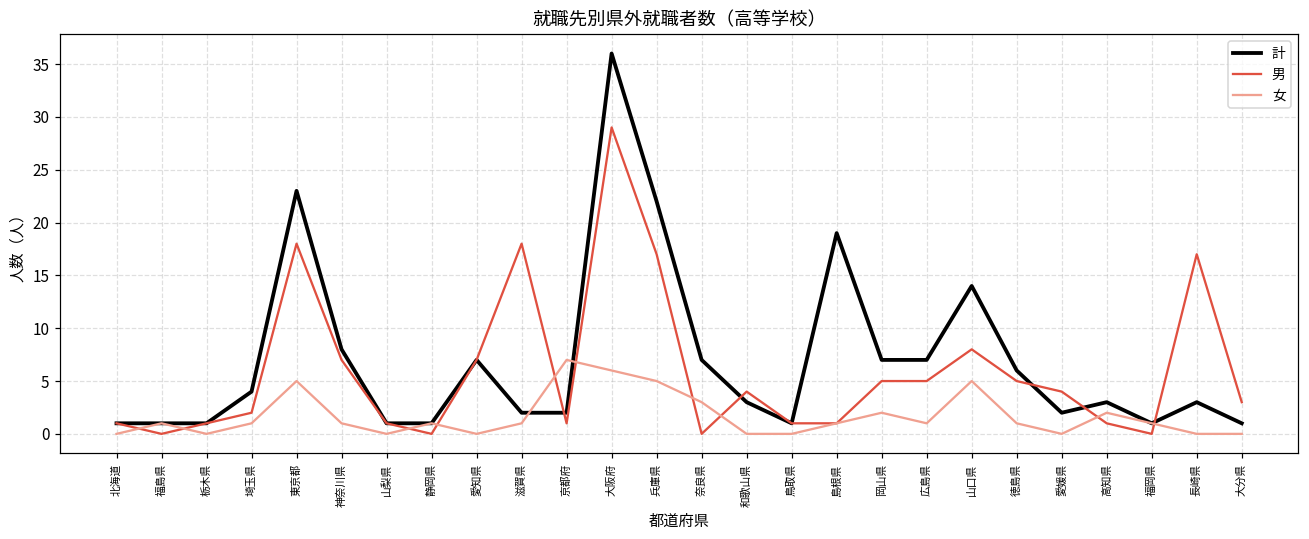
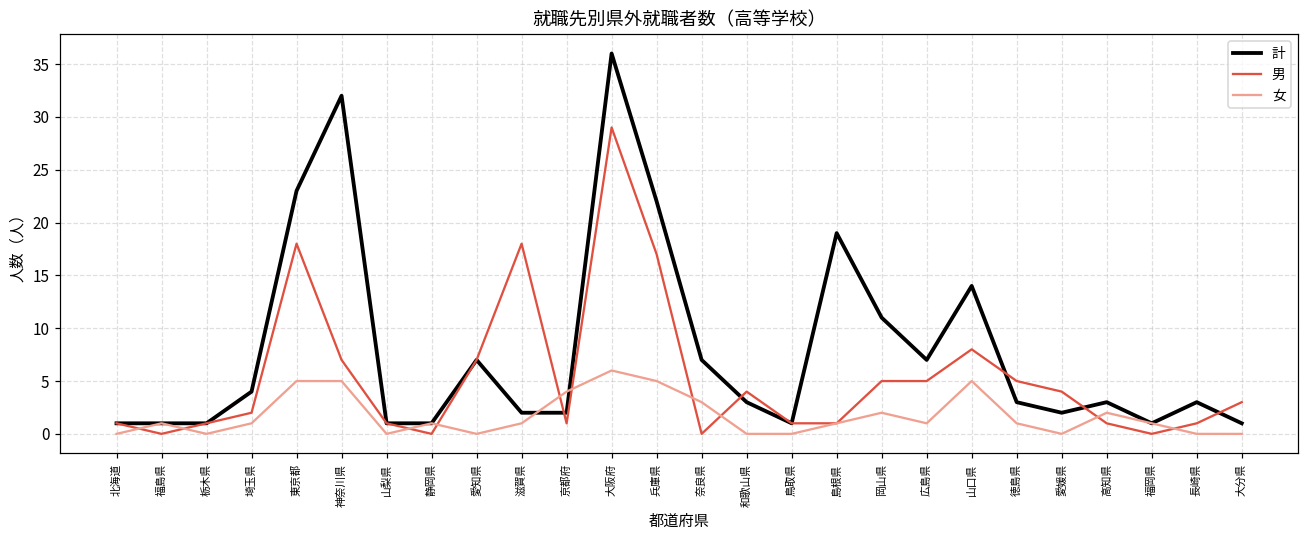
計, 神奈川県: 8 -> 32
女, 神奈川県: 1 -> 5
女, 京都府: 7 -> 4
計, 岡山県: 7 -> 11
計, 徳島県: 6 -> 3
男, 長崎県: 17 -> 1
